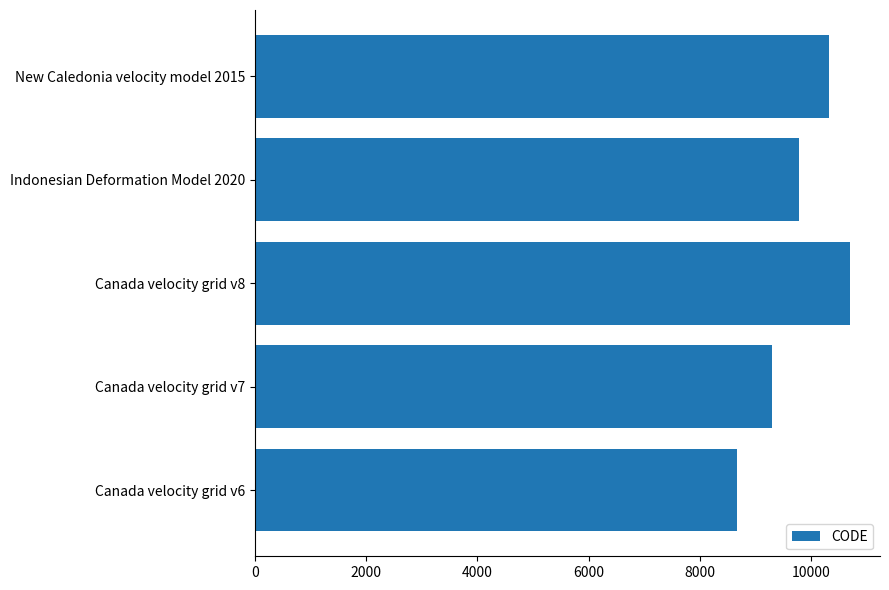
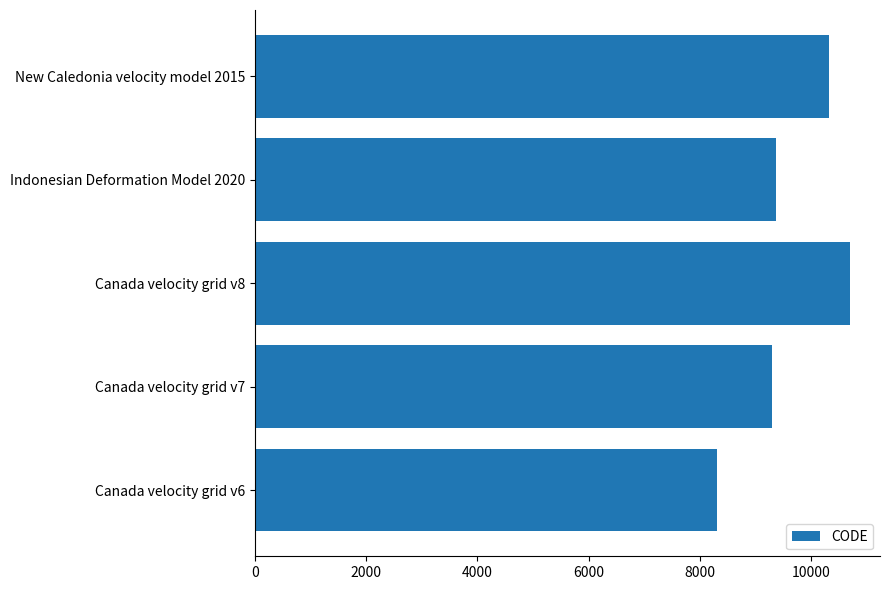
Indonesian Deformation Model 2020: 9800 -> 9400
Canada velocity grid v6: 8700 -> 8300
